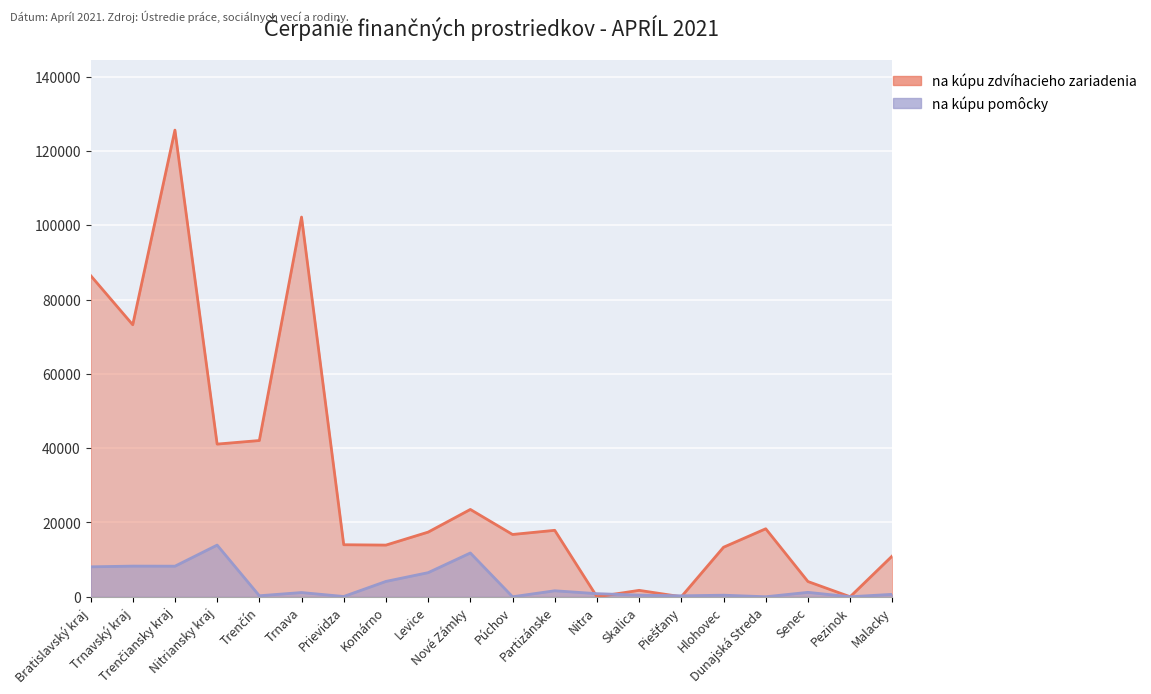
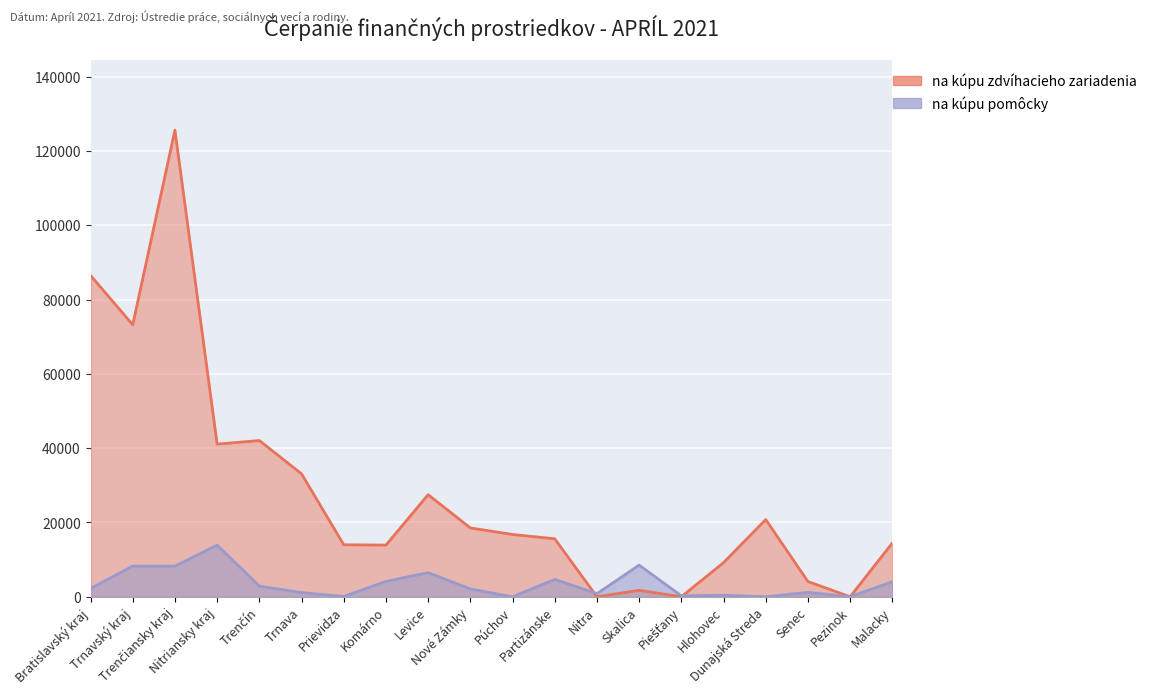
na kúpu pomôcky, Bratislavský kraj: 8000 -> 2000
na kúpu pomôcky, Trenčín: 0 -> 3000
na kúpu zdvíhacieho zariadenia, Trnava: 102000 -> 33000
na kúpu zdvíhacieho zariadenia, Levice: 17000 -> 27000
na kúpu zdvíhacieho zariadenia, Nové Zámky: 23000 -> 19000
na kúpu pomôcky, Nové Zámky: 12000 -> 2000
na kúpu zdvíhacieho zariadenia, Partizánske: 18000 -> 16000
na kúpu pomôcky, Partizánske: 2000 -> 5000
na kúpu pomôcky, Skalica: 0 -> 9000
na kúpu zdvíhacieho zariadenia, Hlohovec: 13000 -> 9000
na kúpu zdvíhacieho zariadenia, Dunajská Streda: 18000 -> 21000
na kúpu zdvíhacieho zariadenia, Malacky: 11000 -> 14000
na kúpu pomôcky, Malacky: 1000 -> 4000
